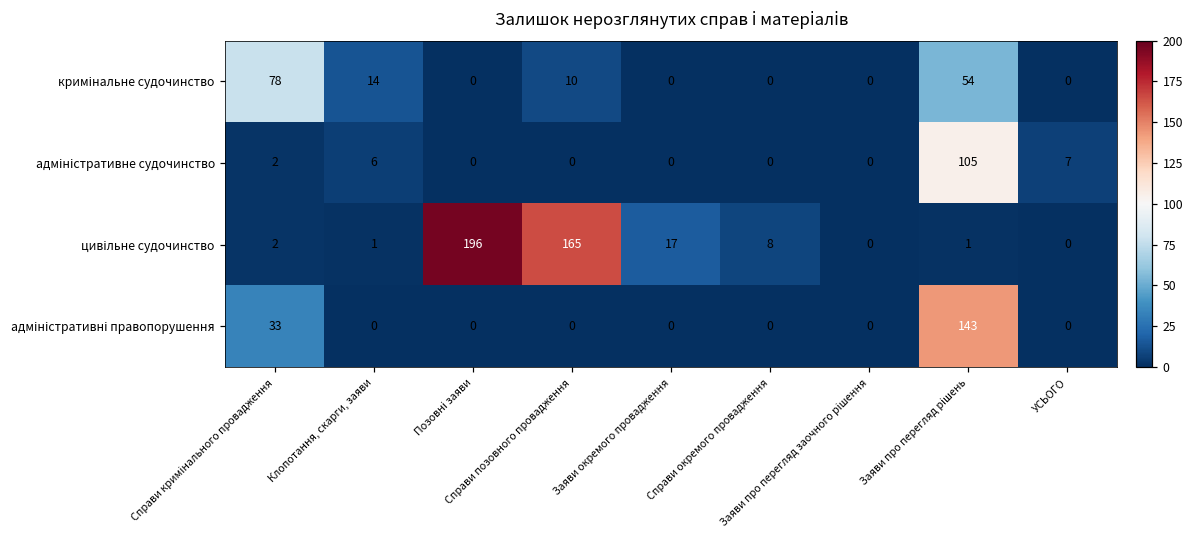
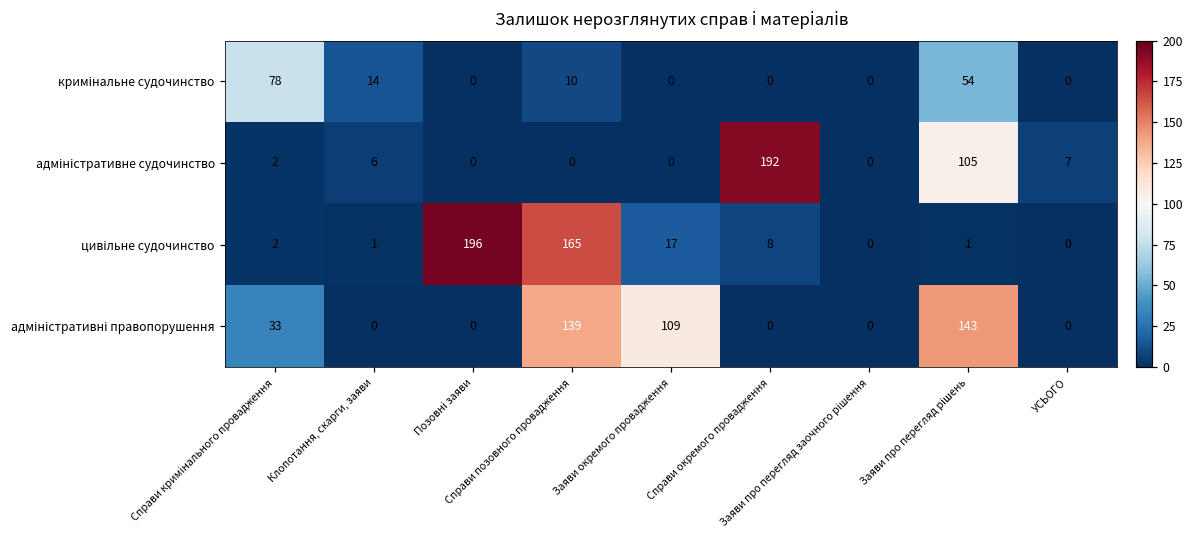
адміністративне судочинство, Справи окремого провадження: 0 -> 192
адміністративні правопорушення, Справи позовного провадження: 0 -> 139
адміністративні правопорушення, Заяви окремого провадження: 0 -> 109
